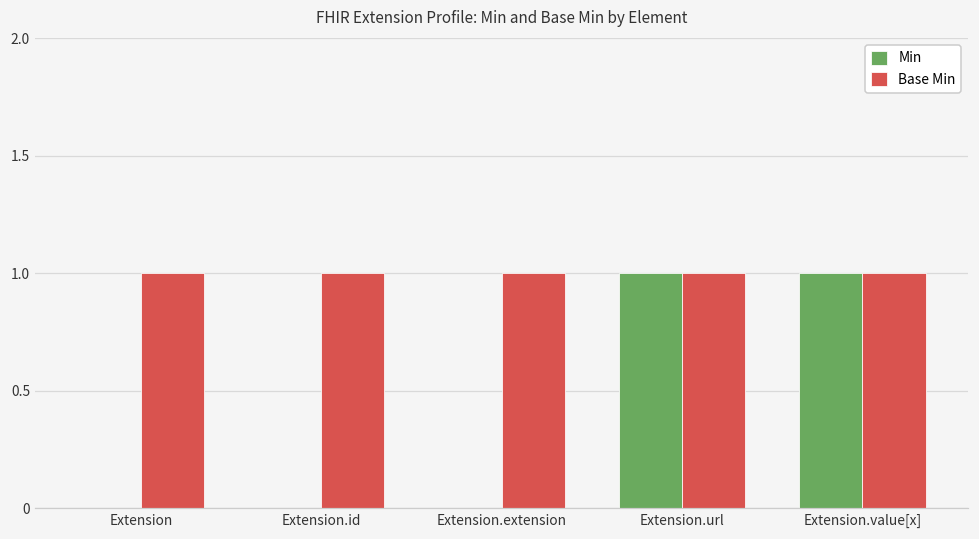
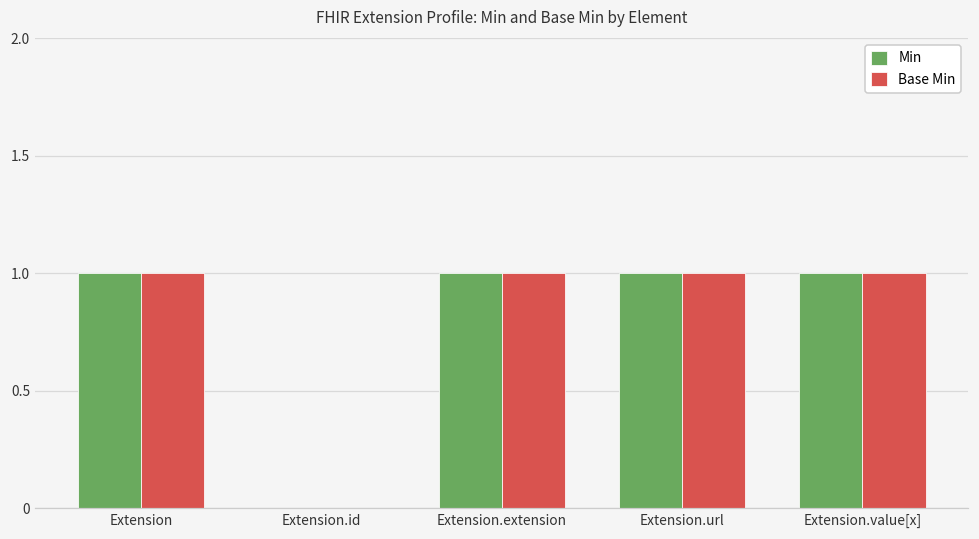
Min, Extension: 0 -> 1
Base Min, Extension.id: 1 -> 0
Min, Extension.extension: 0 -> 1
